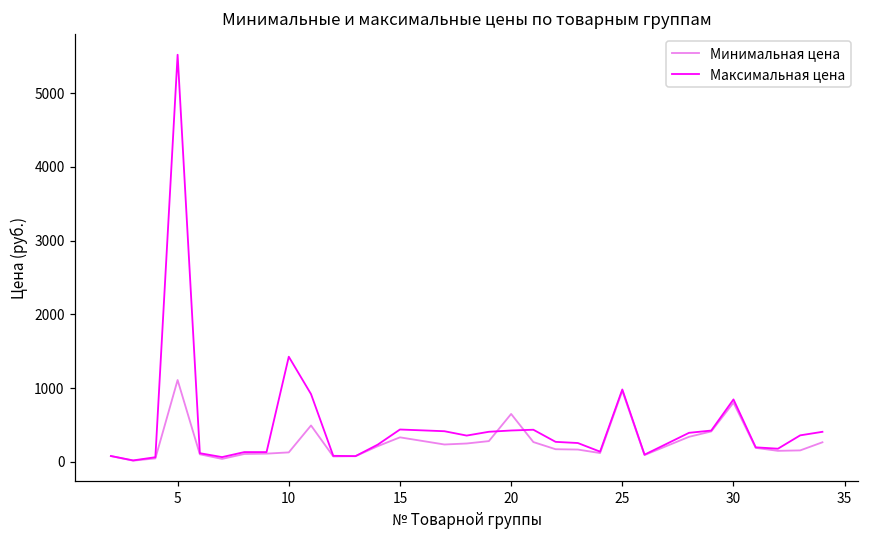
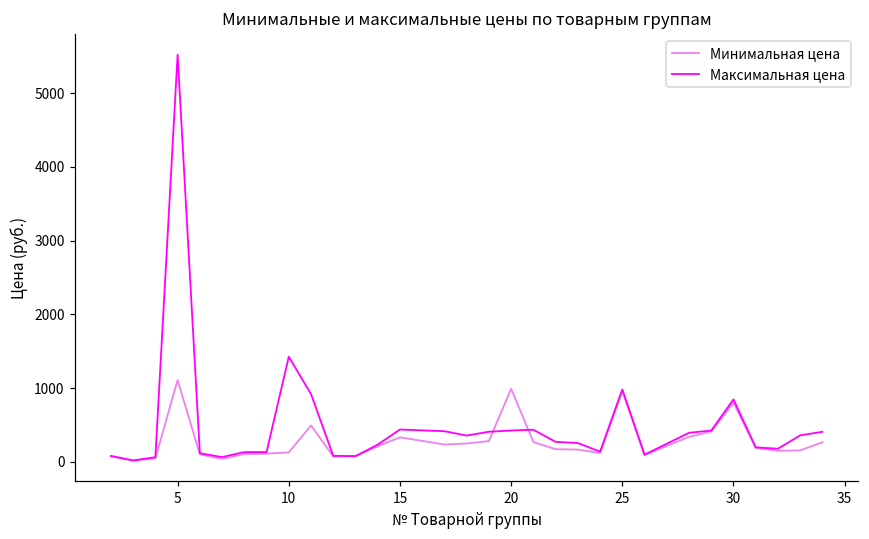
Минимальная цена, 20: 700 -> 1000
